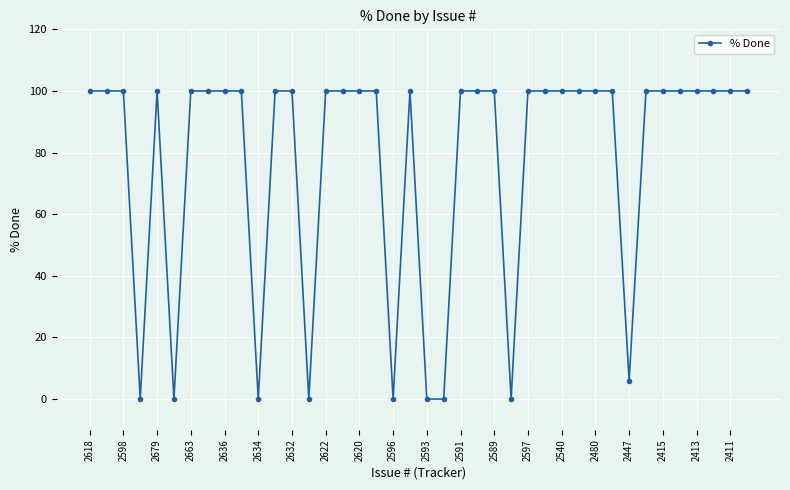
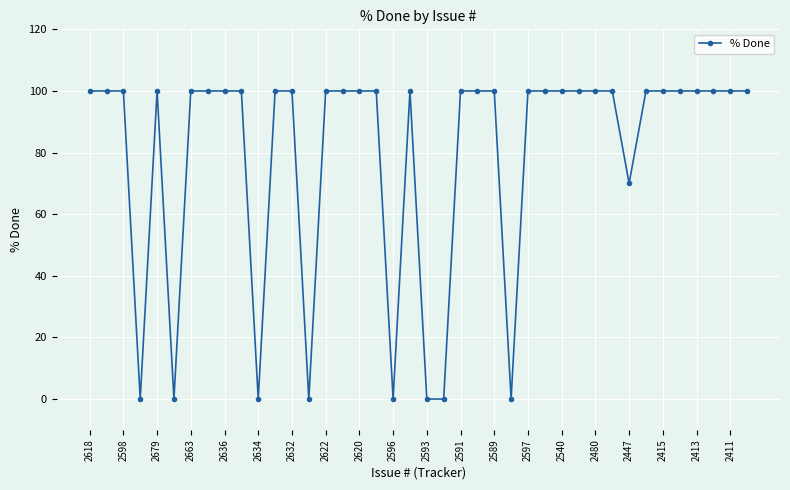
2447: 6 -> 70
